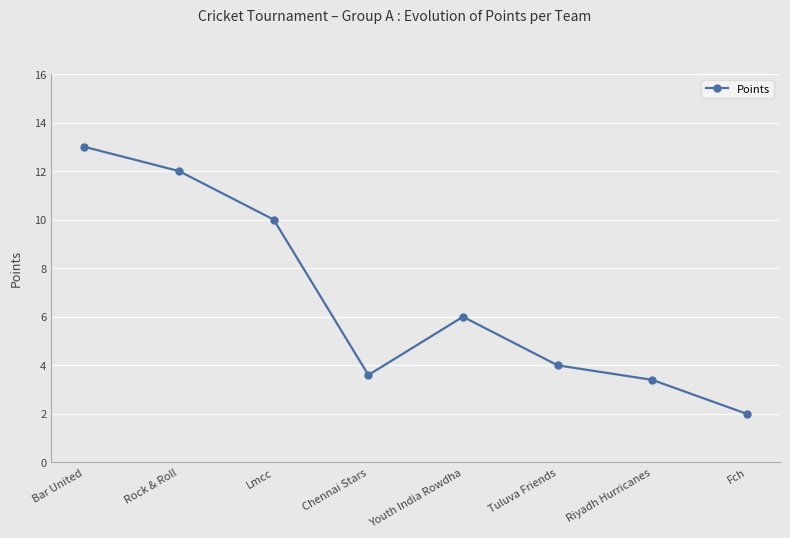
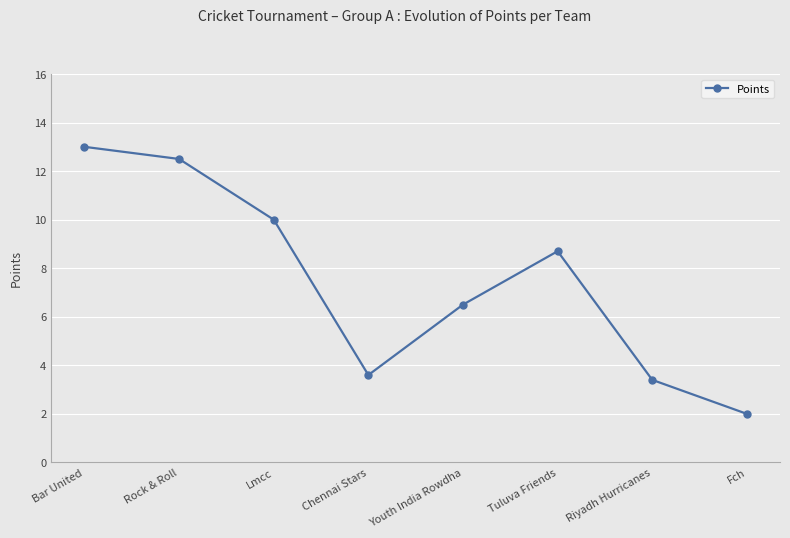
Rock & Roll: 12.0 -> 12.5
Youth India Rowdha: 6.0 -> 6.5
Tuluva Friends: 4.0 -> 8.7
